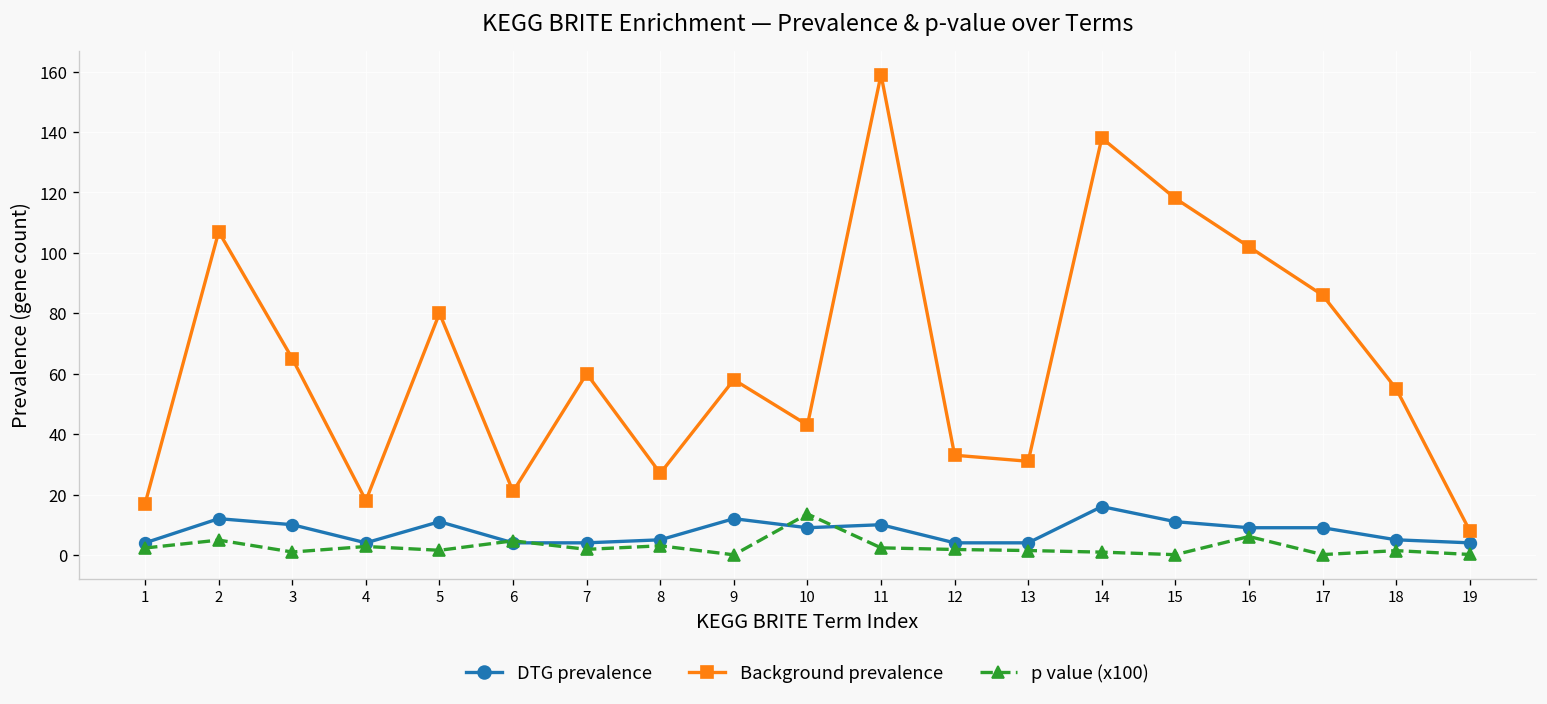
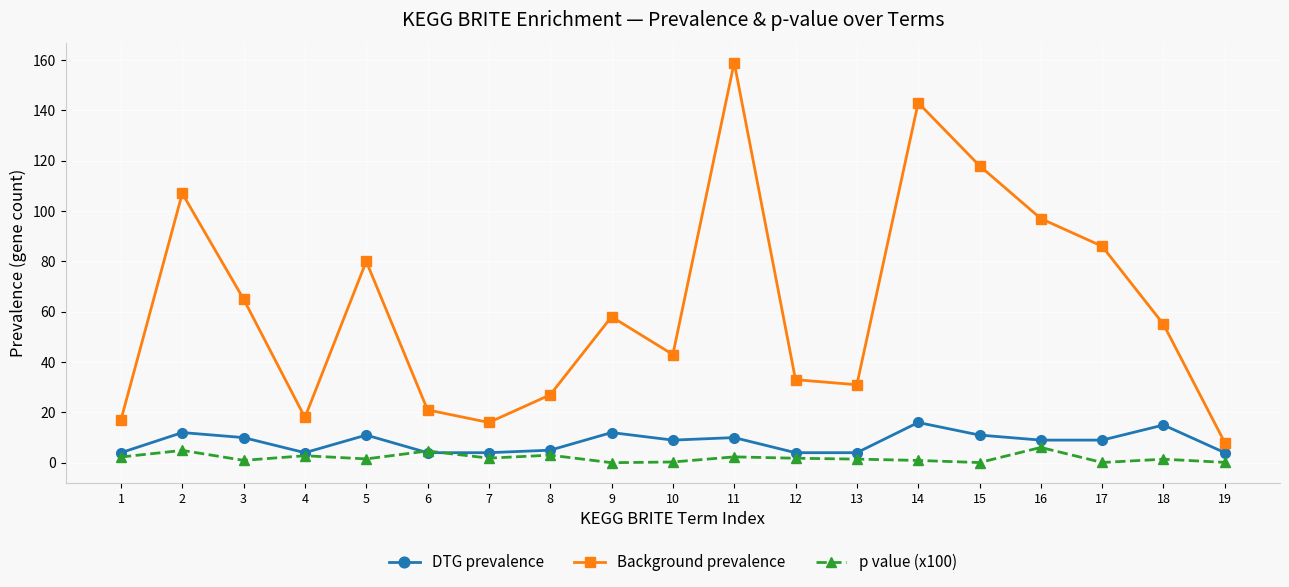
Background prevalence, 7: 60 -> 16
p value (x100), 10: 14 -> 0
Background prevalence, 14: 138 -> 143
Background prevalence, 16: 102 -> 97
DTG prevalence, 18: 5 -> 15
